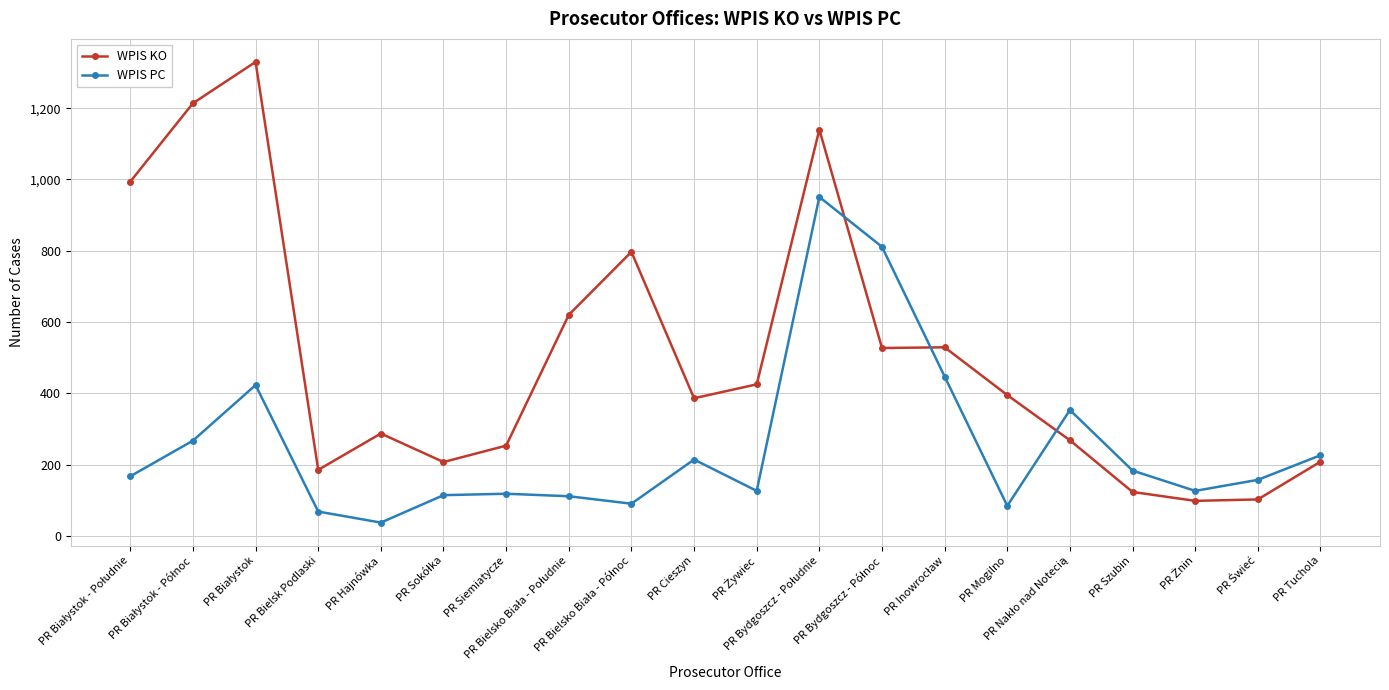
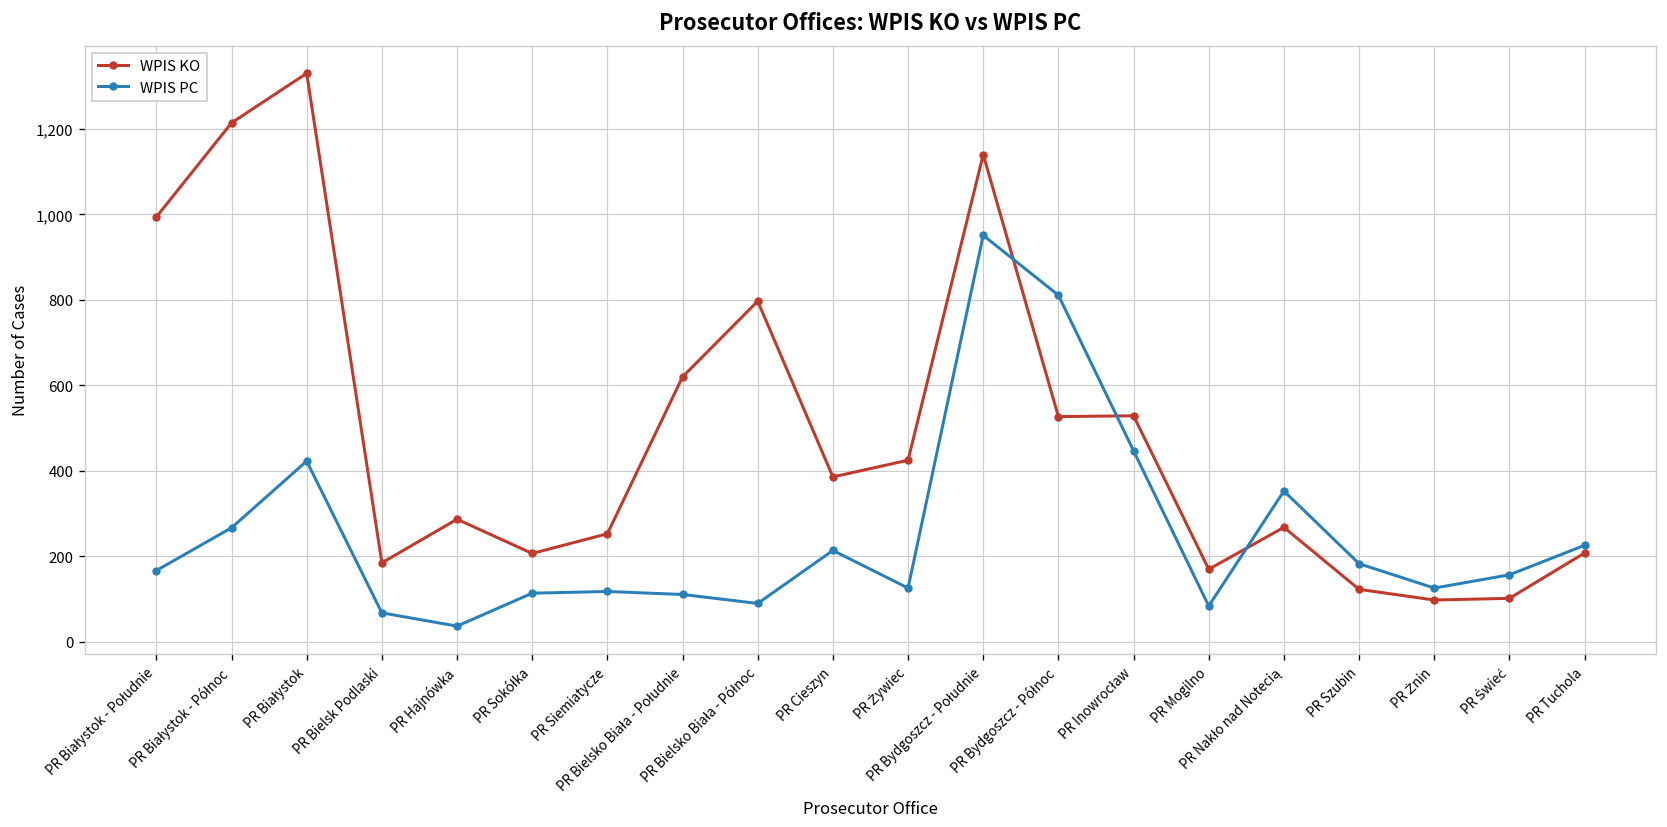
WPIS KO, PR Mogilno: 400 -> 170
